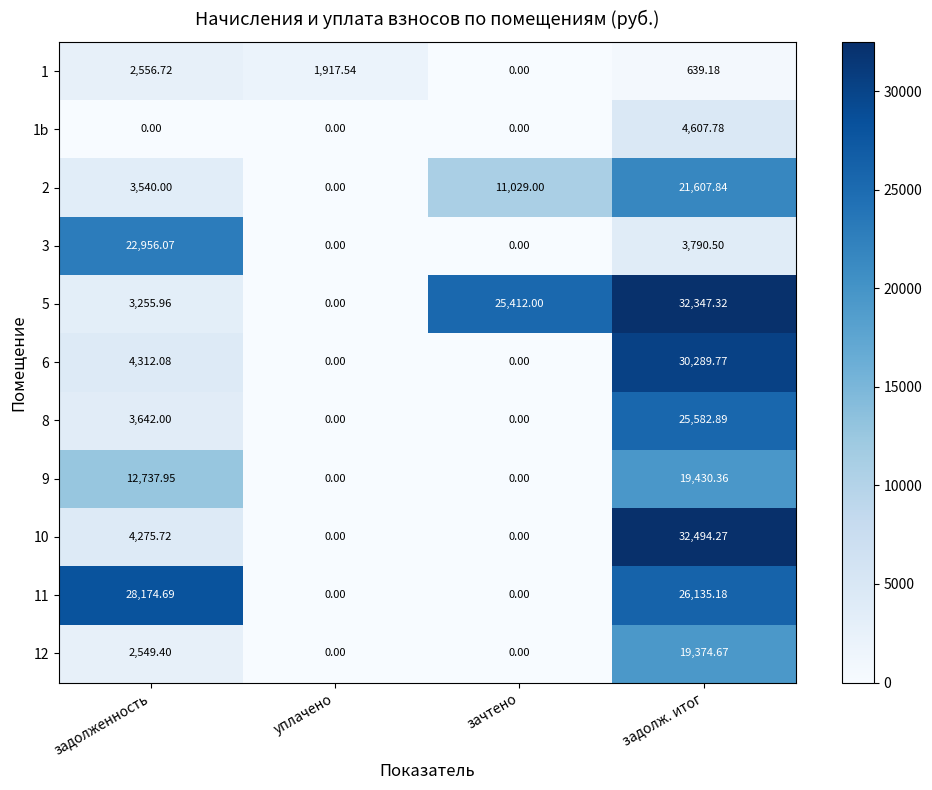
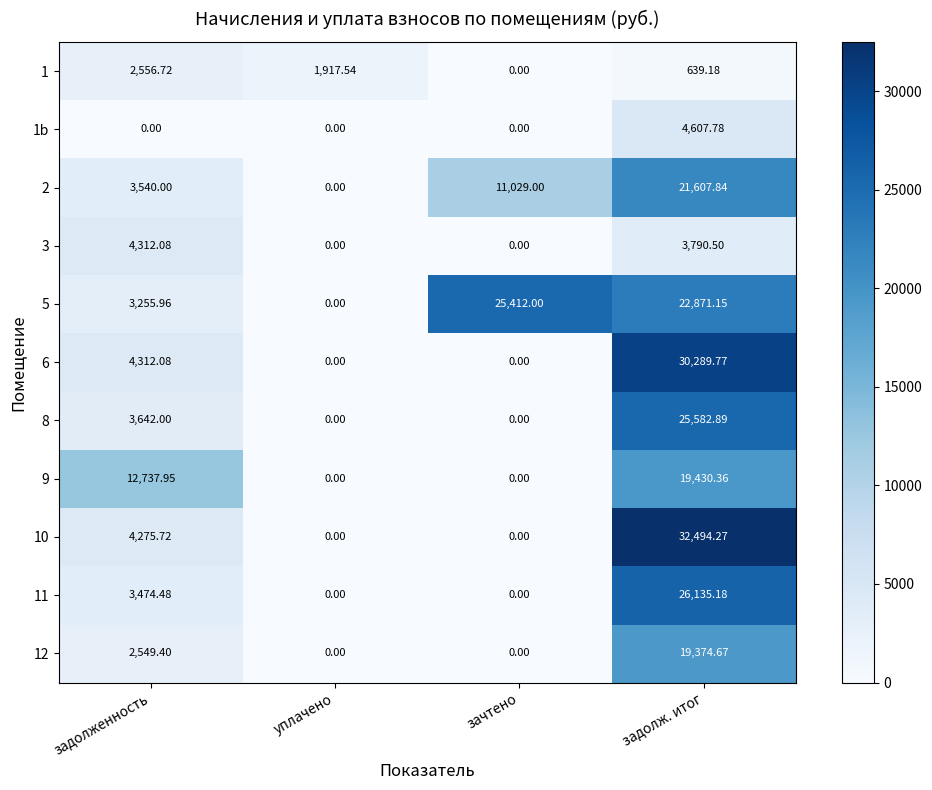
3, задолженность: 22,956.07 -> 4,312.08
5, задолж. итог: 32,347.32 -> 22,871.15
11, задолженность: 28,174.69 -> 3,474.48
